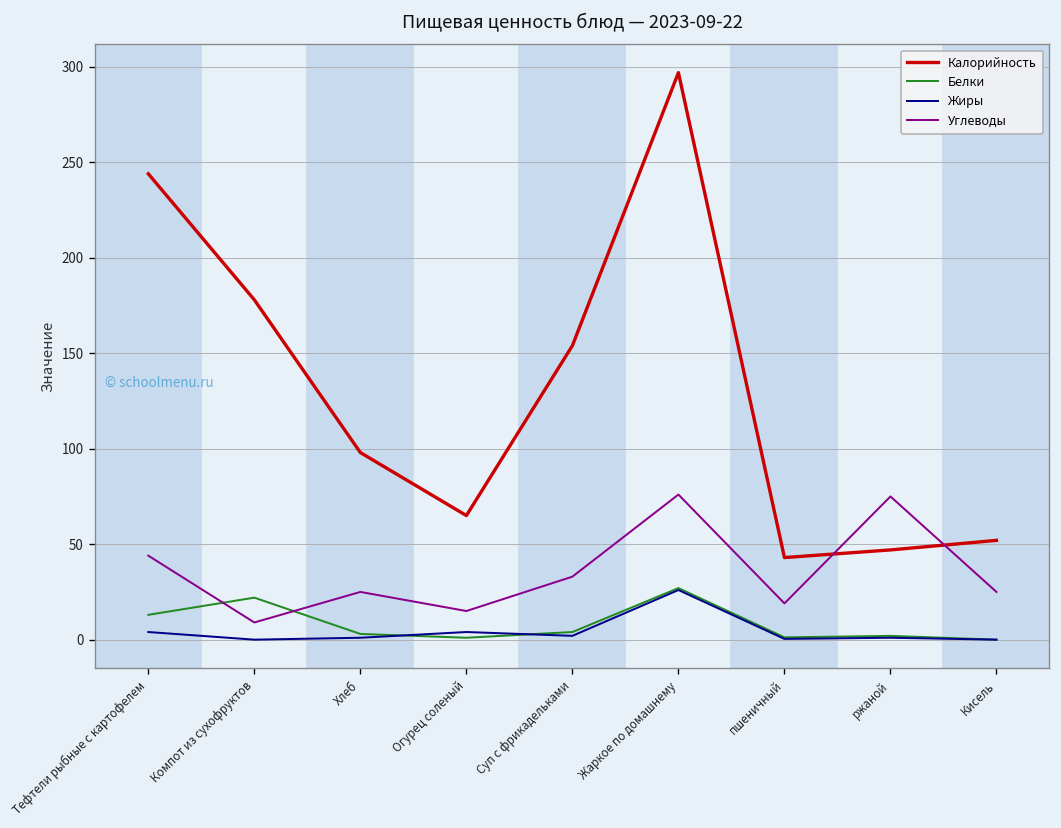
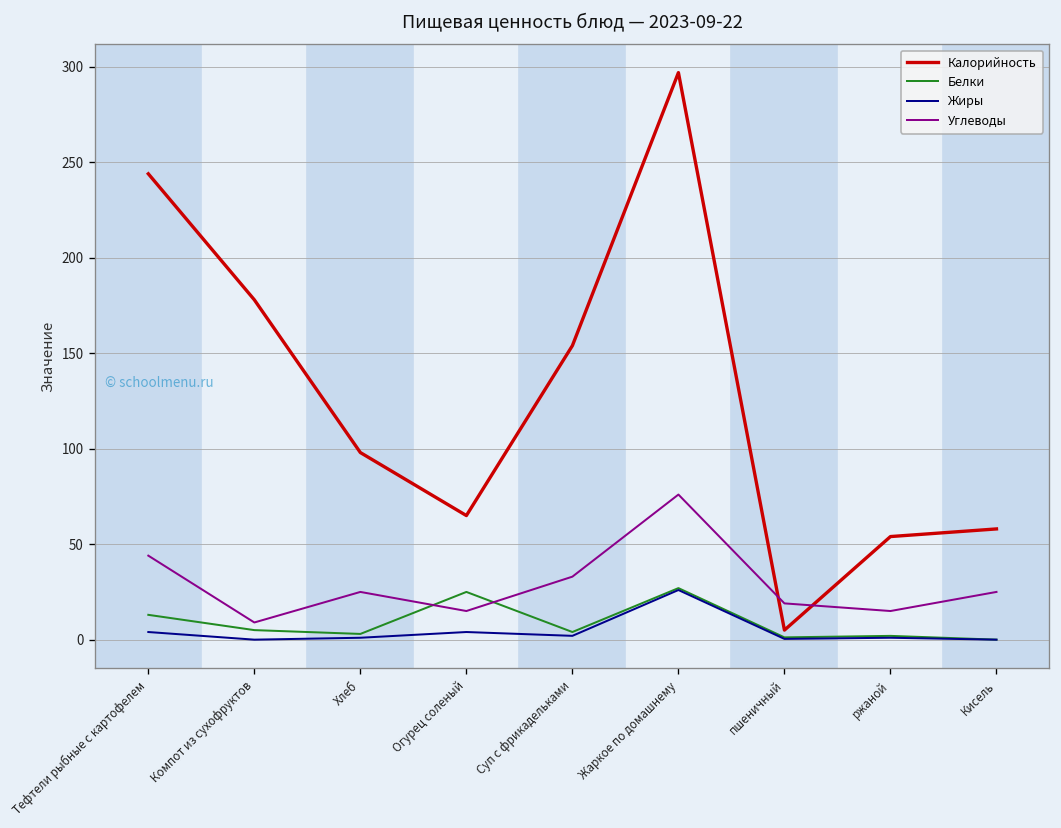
Белки, Компот из сухофруктов: 22 -> 5
Белки, Огурец соленый: 1 -> 25
Калорийность, пшеничный: 43 -> 5
Калорийность, ржаной: 47 -> 54
Углеводы, ржаной: 75 -> 15
Калорийность, Кисель: 52 -> 58
